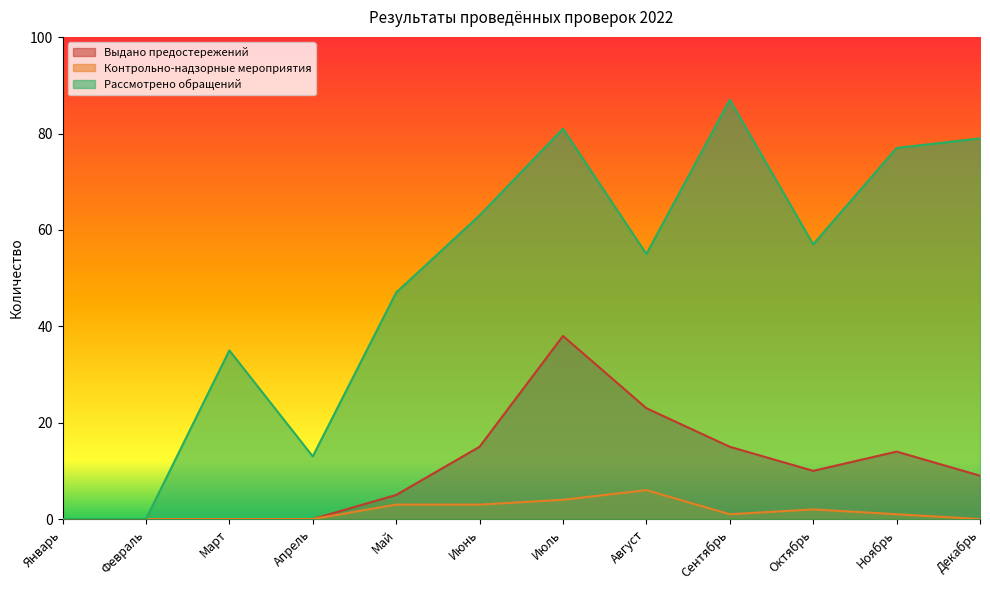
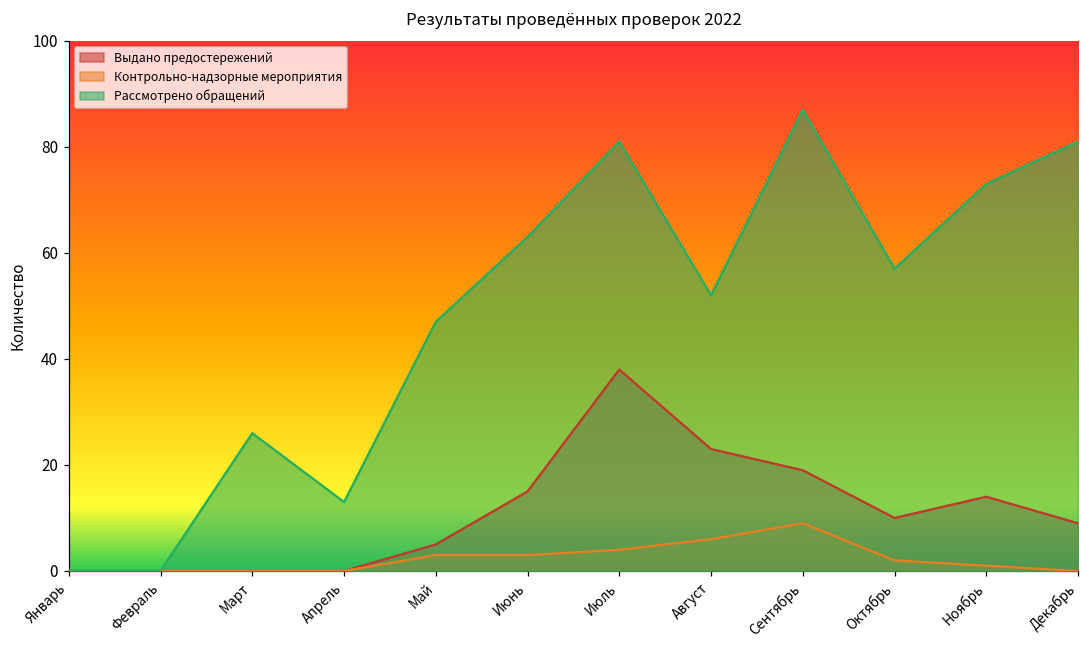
Рассмотрено обращений, Март: 35 -> 26
Рассмотрено обращений, Август: 55 -> 52
Выдано предостережений, Сентябрь: 15 -> 19
Контрольно-надзорные мероприятия, Сентябрь: 1 -> 9
Рассмотрено обращений, Ноябрь: 77 -> 73
Рассмотрено обращений, Декабрь: 79 -> 81
